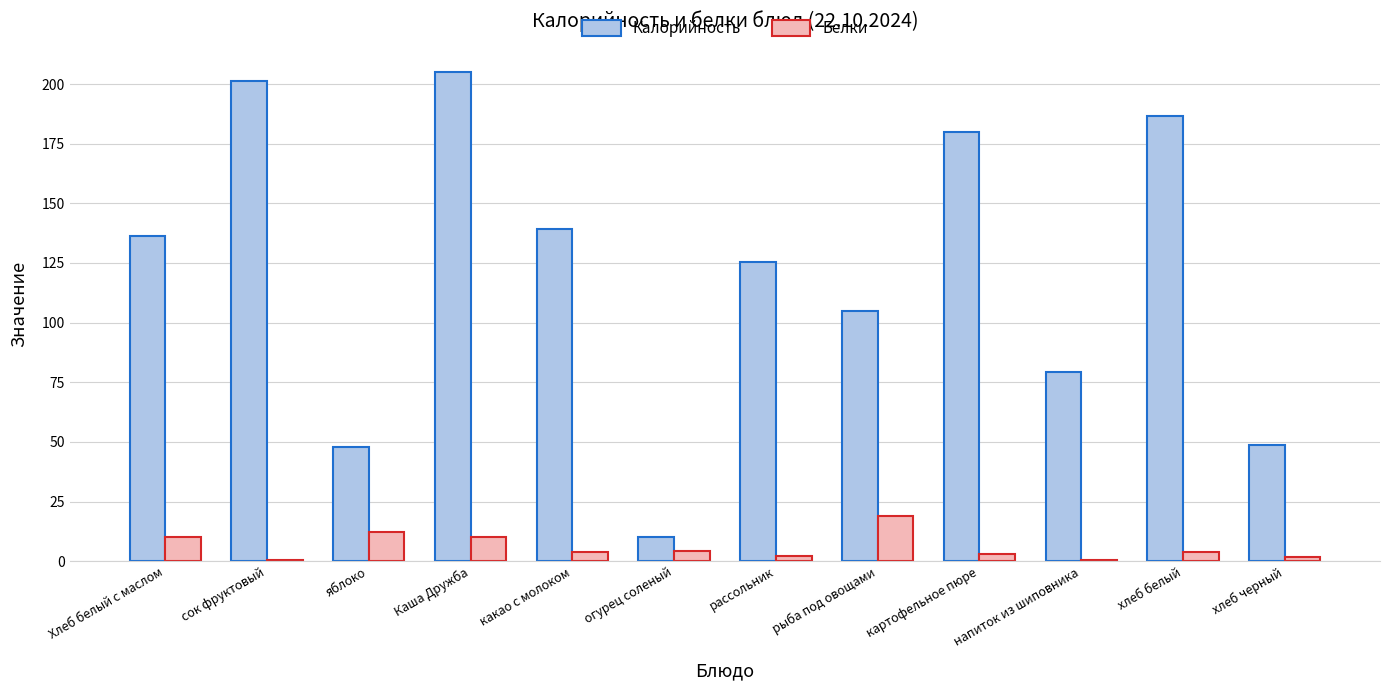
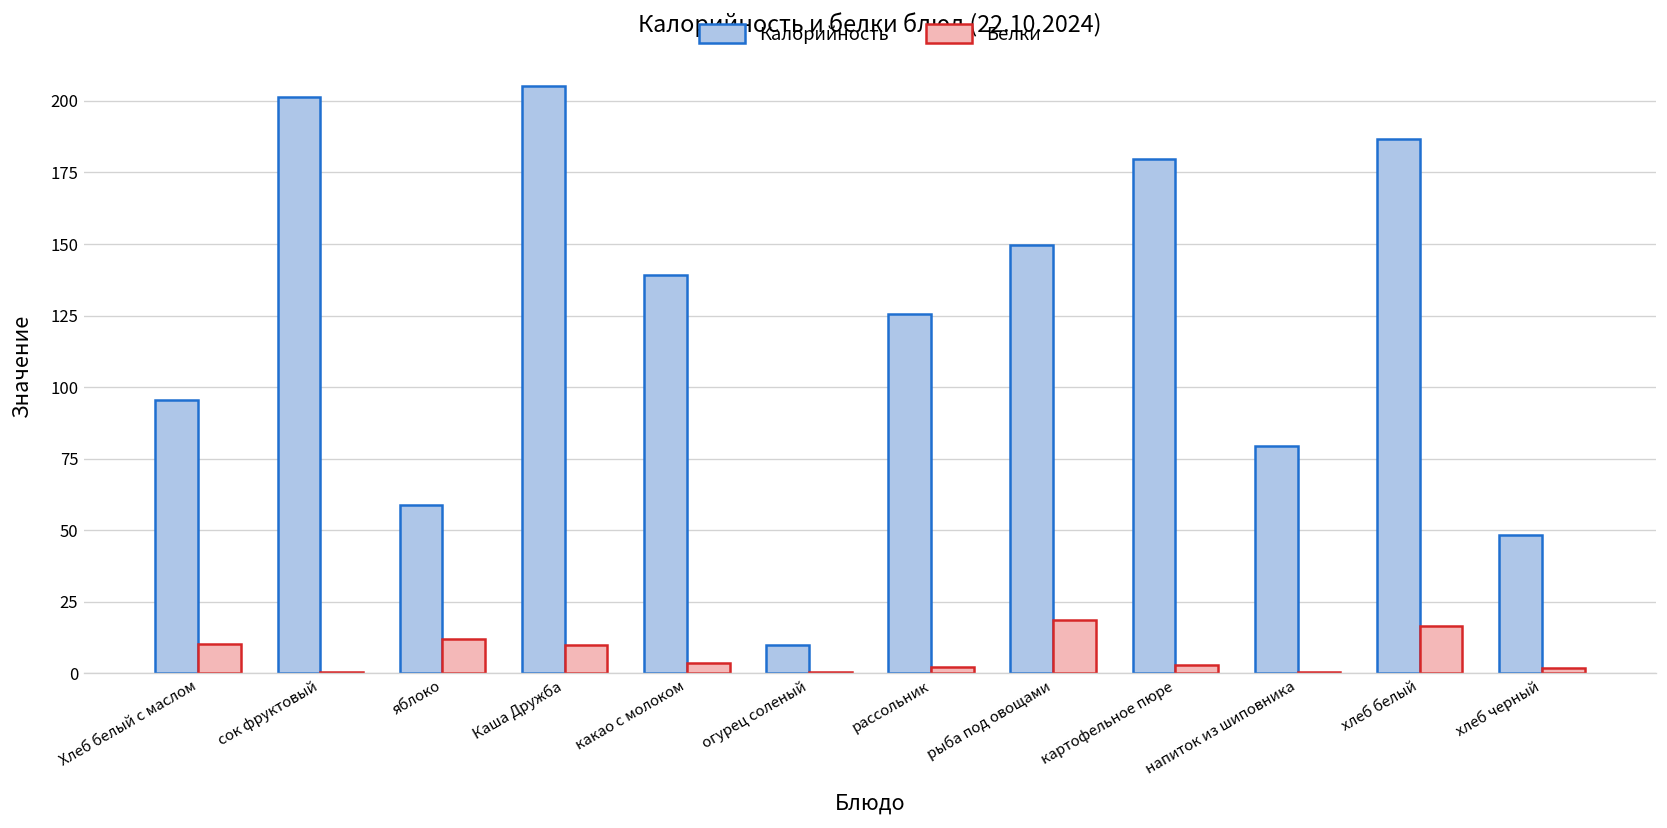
Калорийность, Хлеб белый с маслом: 137 -> 96
Калорийность, яблоко: 48 -> 59
Белки, огурец соленый: 4 -> 0
Калорийность, рыба под овощами: 105 -> 150
Белки, хлеб белый: 4 -> 17
